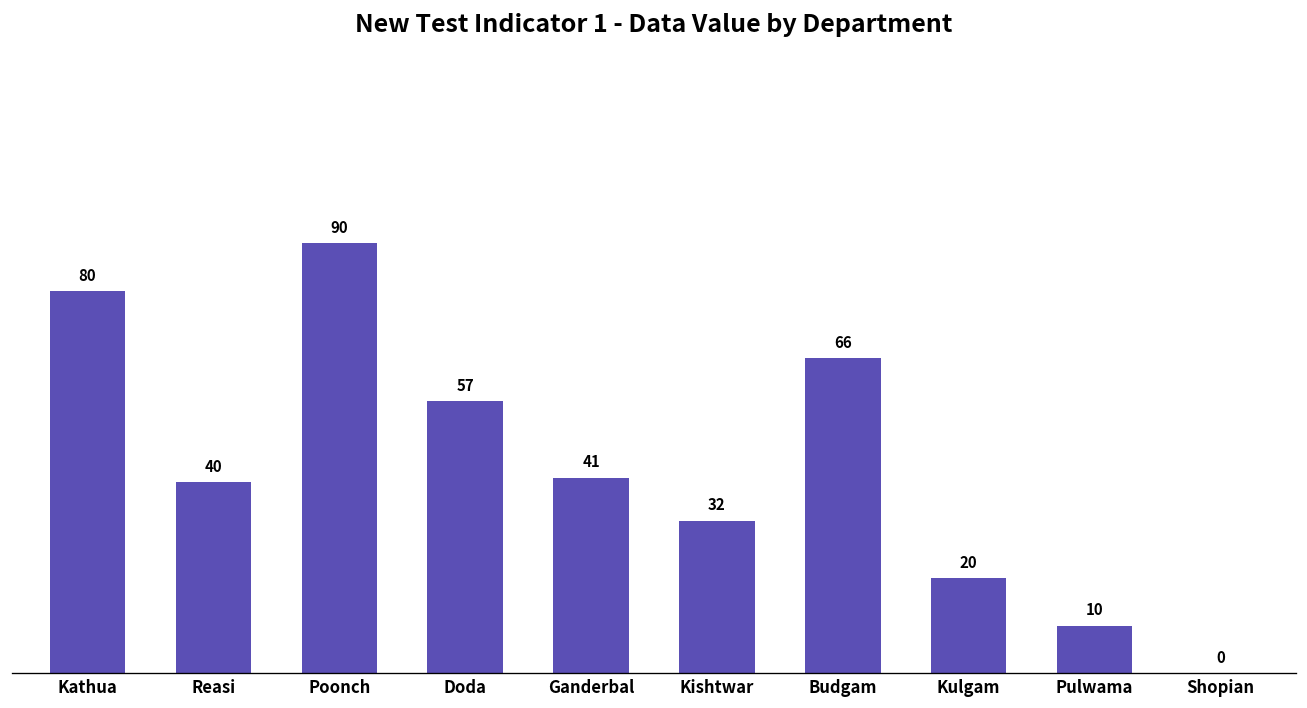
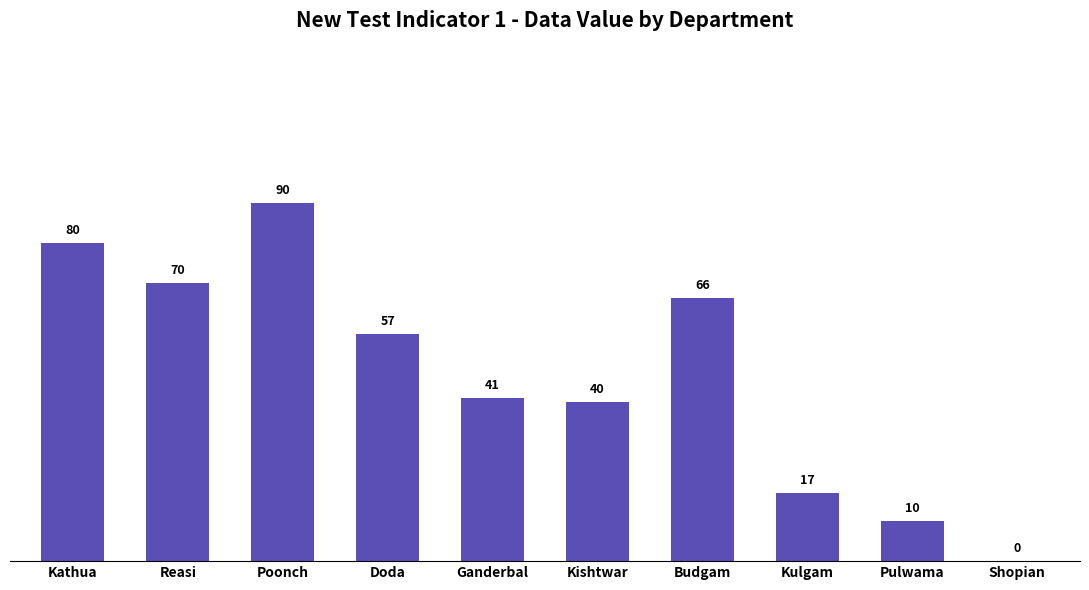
Reasi: 40 -> 70
Kishtwar: 32 -> 40
Kulgam: 20 -> 17
